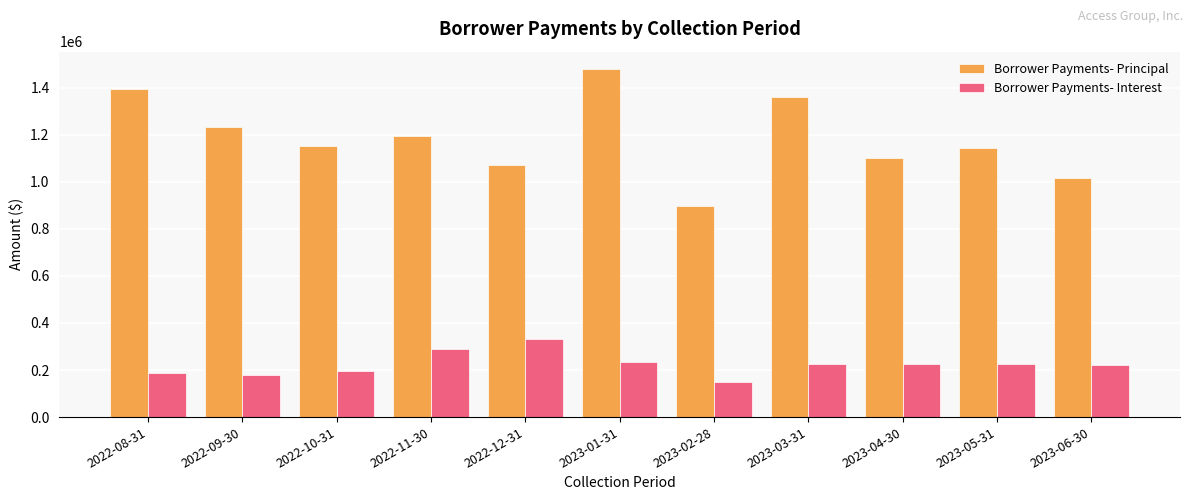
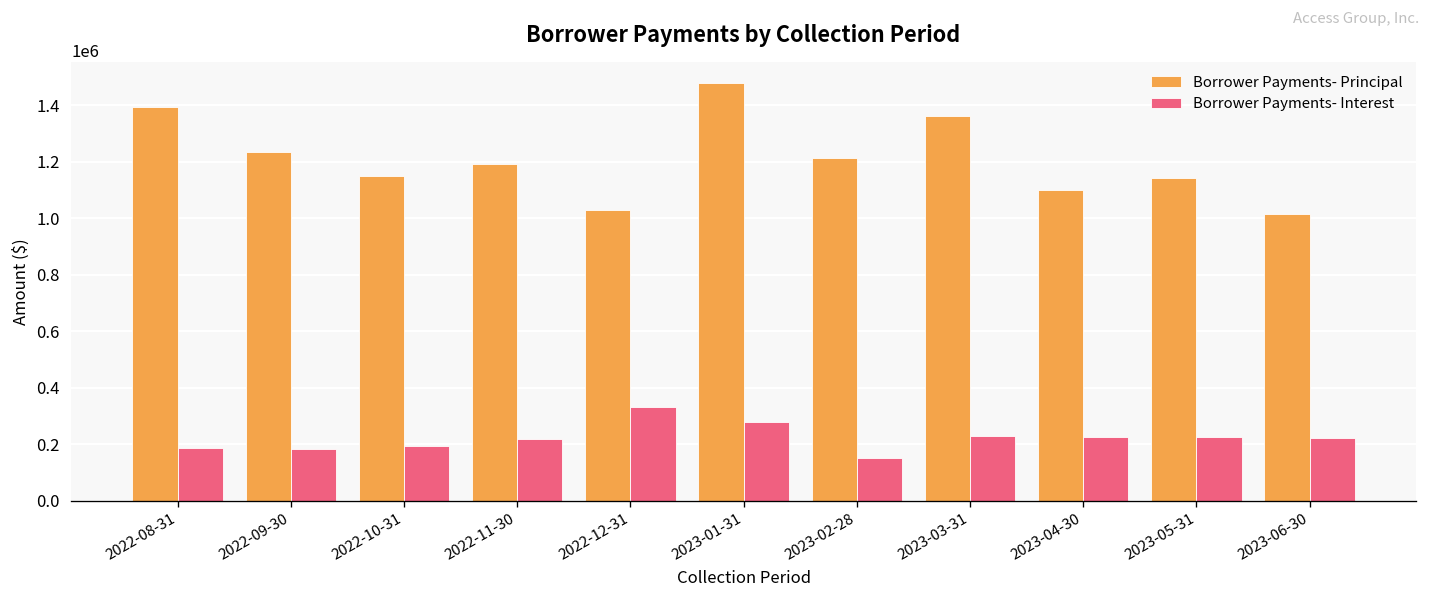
Borrower Payments- Interest, 2022-11-30: 290000 -> 220000
Borrower Payments- Principal, 2022-12-31: 1070000 -> 1030000
Borrower Payments- Interest, 2023-01-31: 240000 -> 280000
Borrower Payments- Principal, 2023-02-28: 900000 -> 1210000
